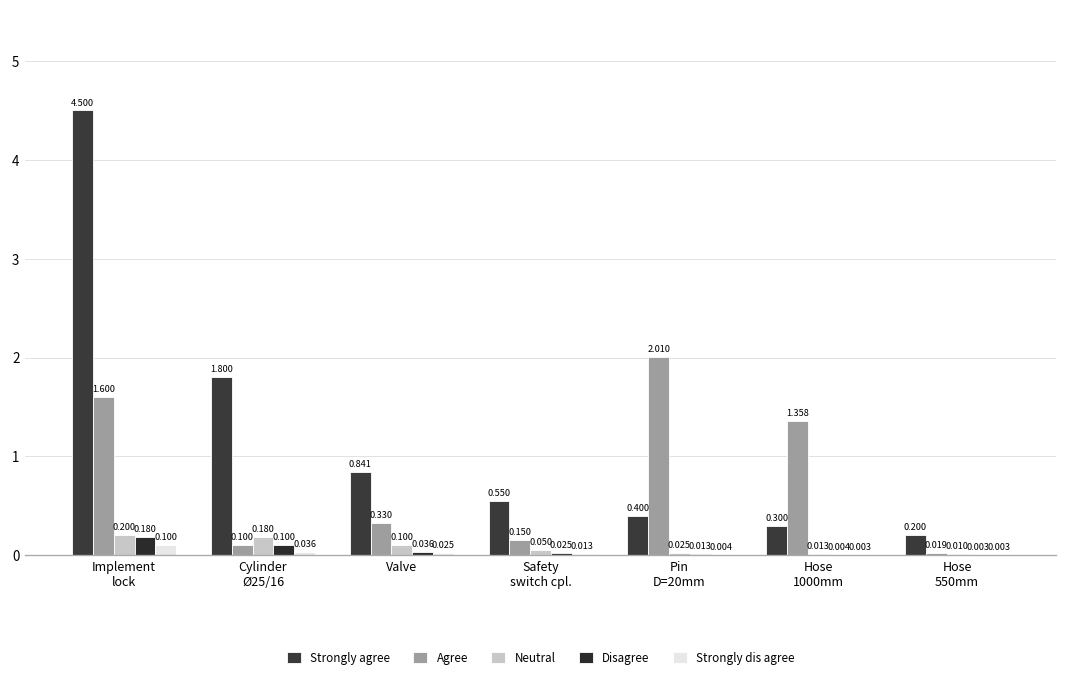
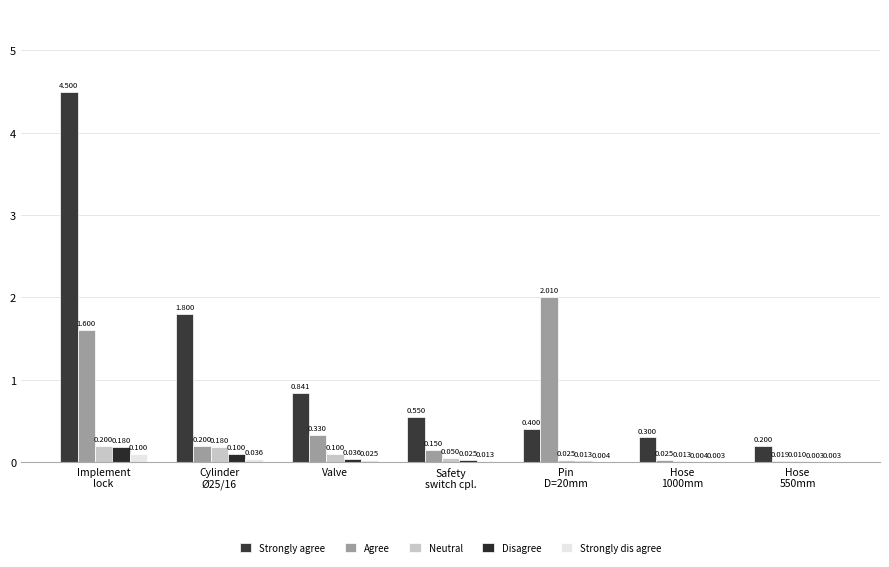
Agree, Cylinder Ø25/16: 0.100 -> 0.200
Agree, Hose 1000mm: 1.358 -> 0.025
